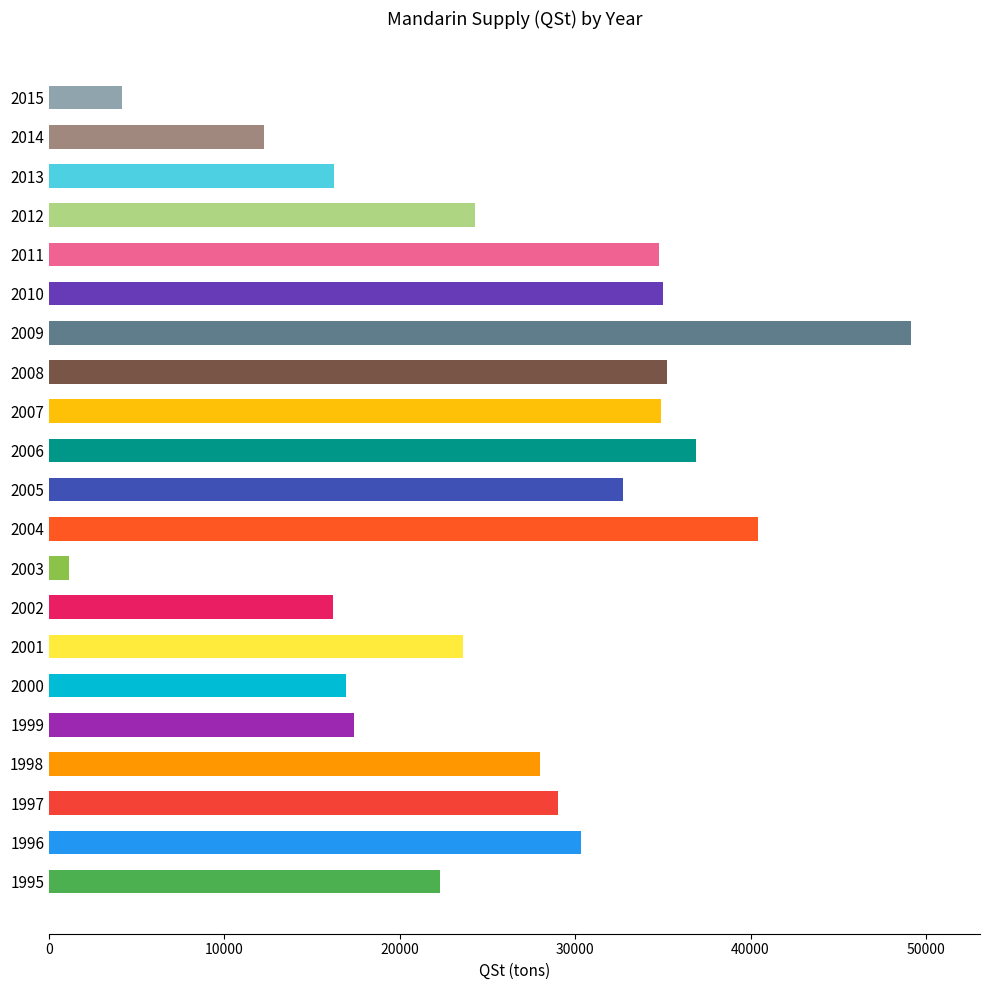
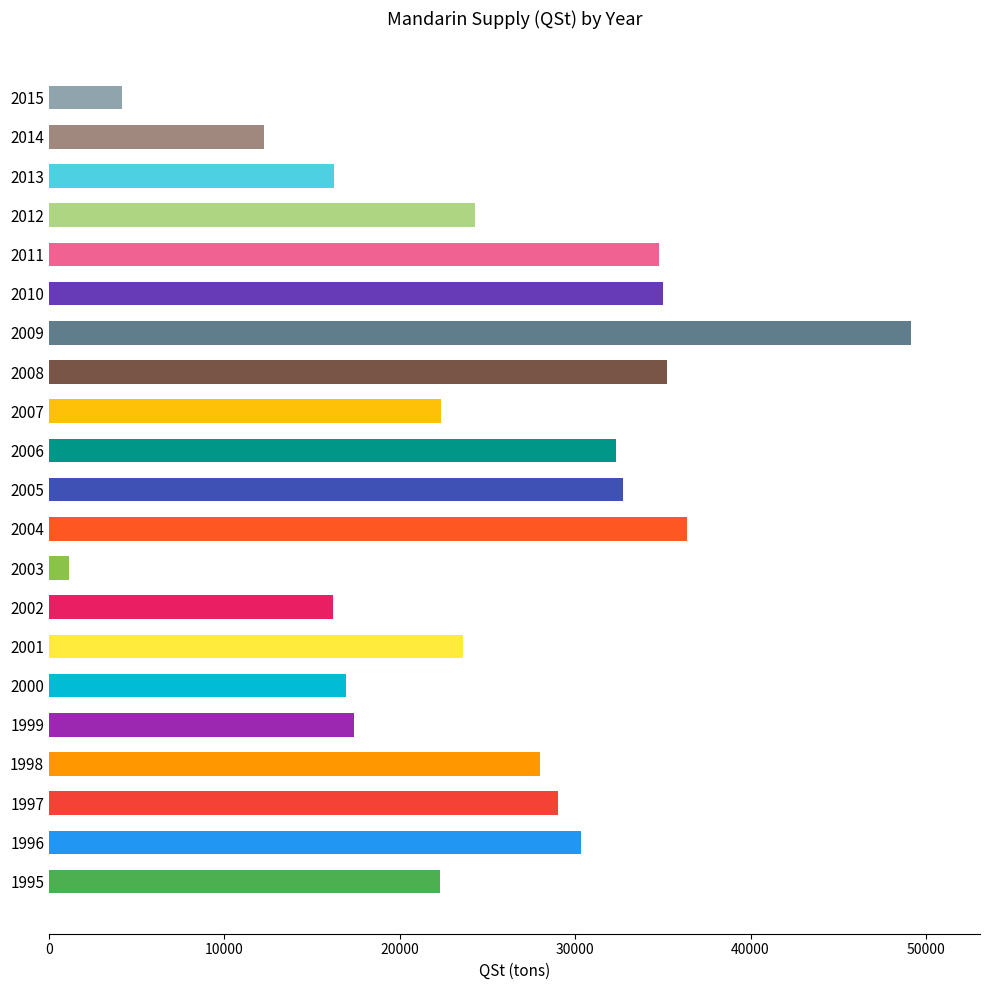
2007: 34900 -> 22400
2006: 36900 -> 32300
2004: 40400 -> 36400
